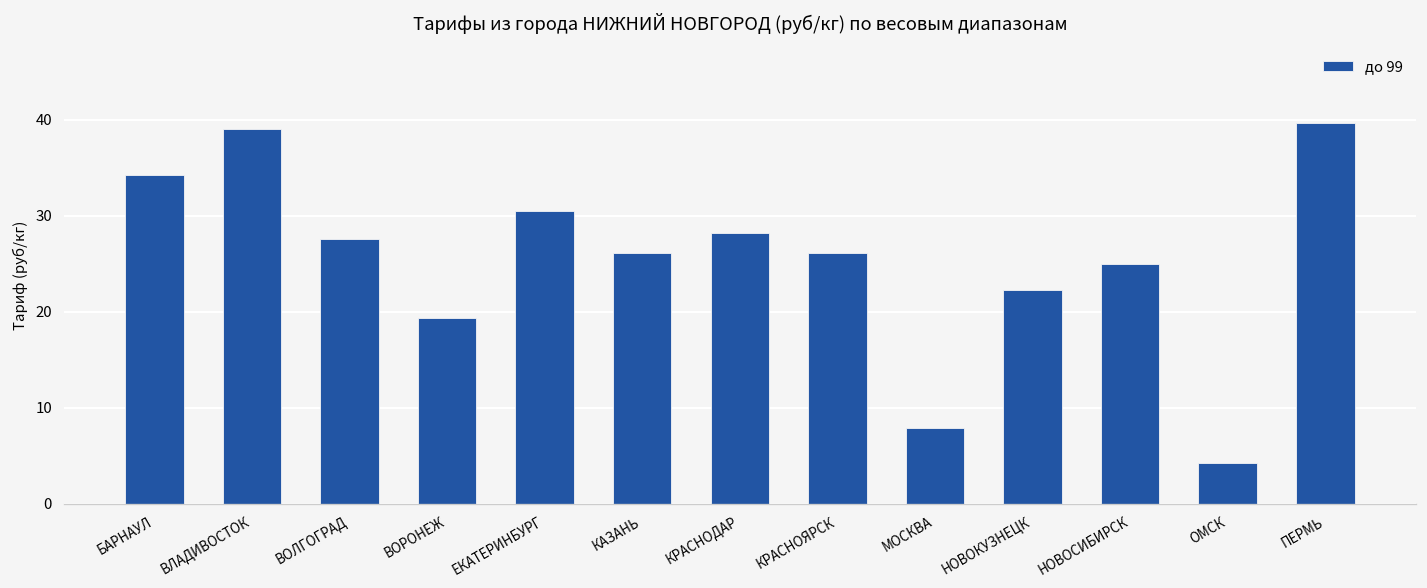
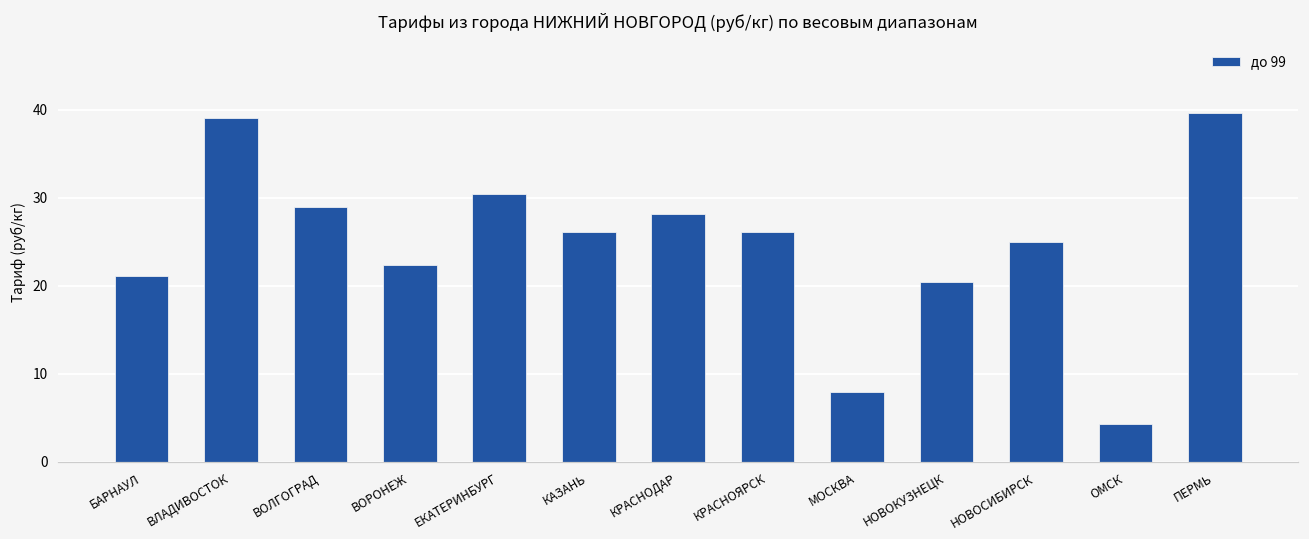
БАРНАУЛ: 34 -> 21
ВОЛГОГРАД: 28 -> 29
ВОРОНЕЖ: 19 -> 22
НОВОКУЗНЕЦК: 22 -> 20
